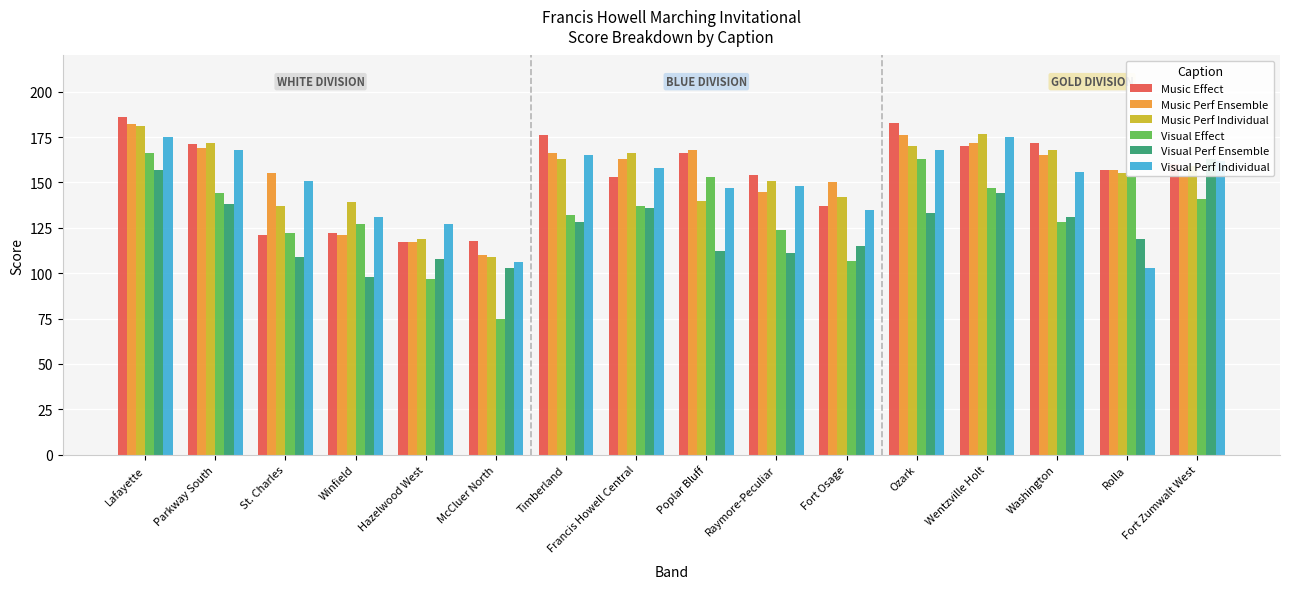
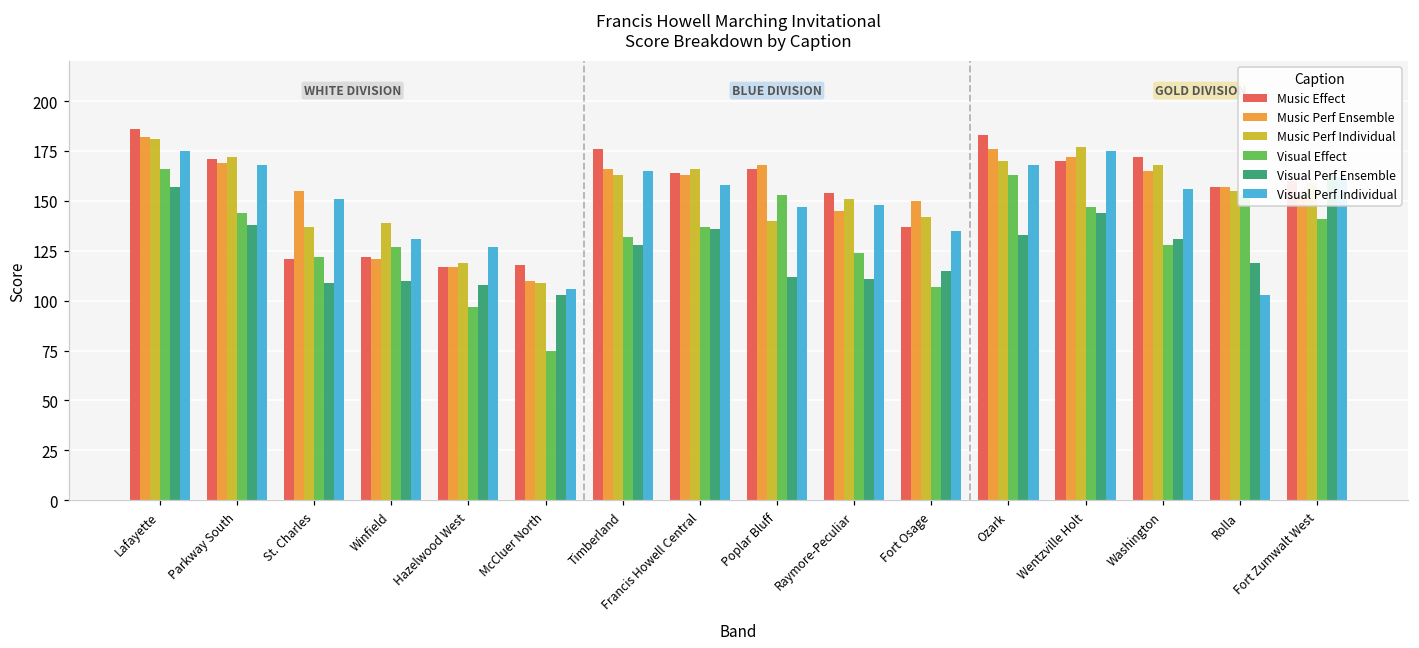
Visual Perf Ensemble, Winfield: 98 -> 110
Music Effect, Francis Howell Central: 153 -> 164
